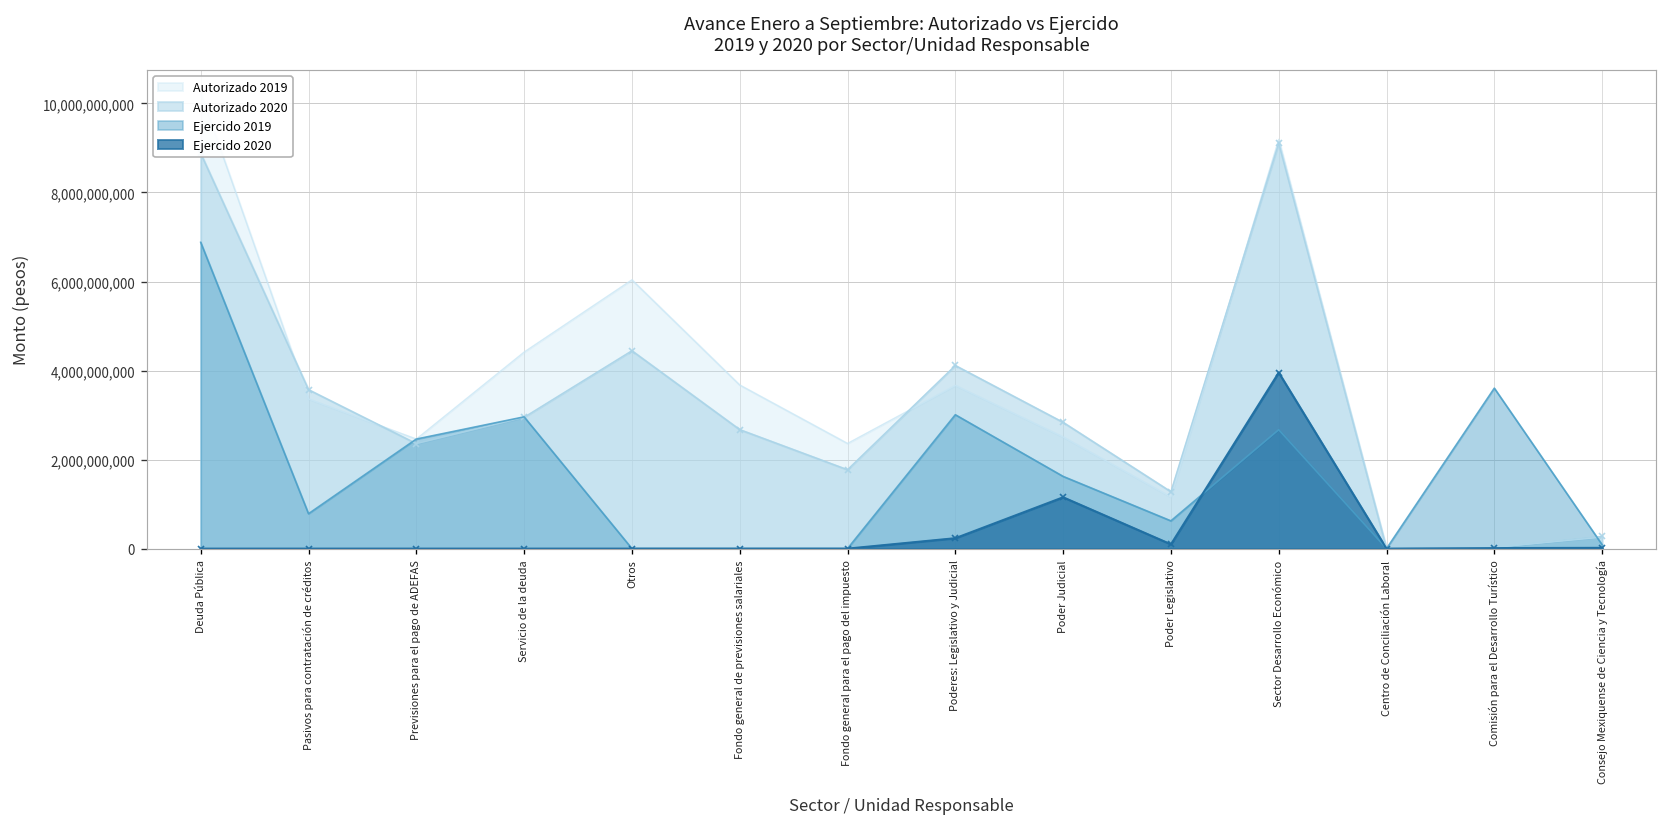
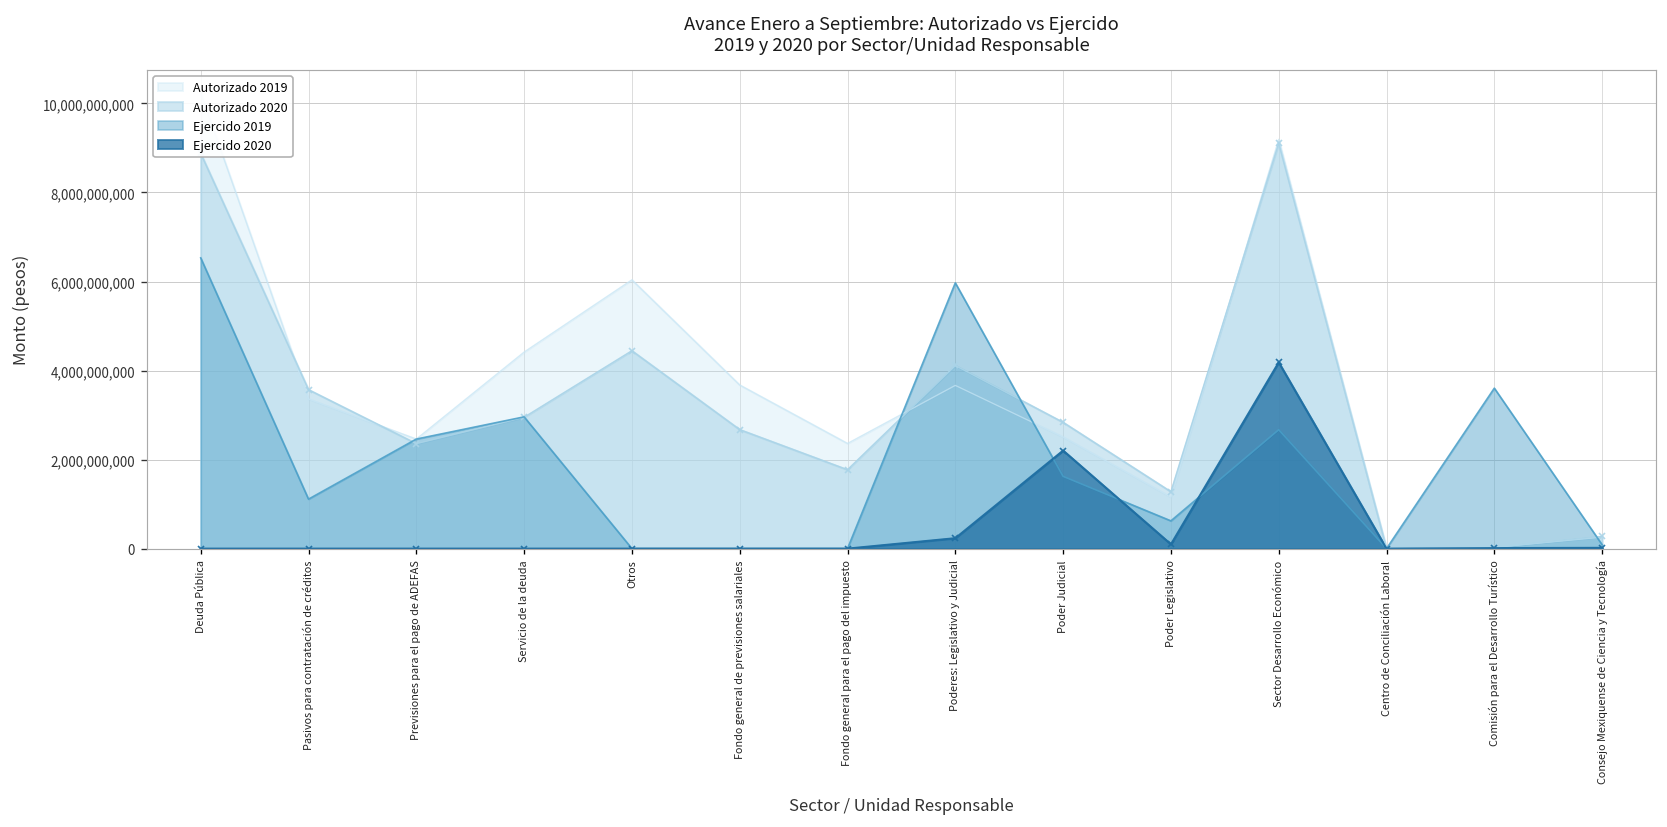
Ejercido 2019, Deuda Pública: 6,900,000,000 -> 6,500,000,000
Ejercido 2019, Pasivos para contratación de créditos: 800,000,000 -> 1,100,000,000
Ejercido 2019, Poderes: Legislativo y Judicial: 3,000,000,000 -> 6,000,000,000
Ejercido 2020, Poder Judicial: 1,200,000,000 -> 2,200,000,000
Ejercido 2020, Sector Desarrollo Económico: 4,000,000,000 -> 4,200,000,000
